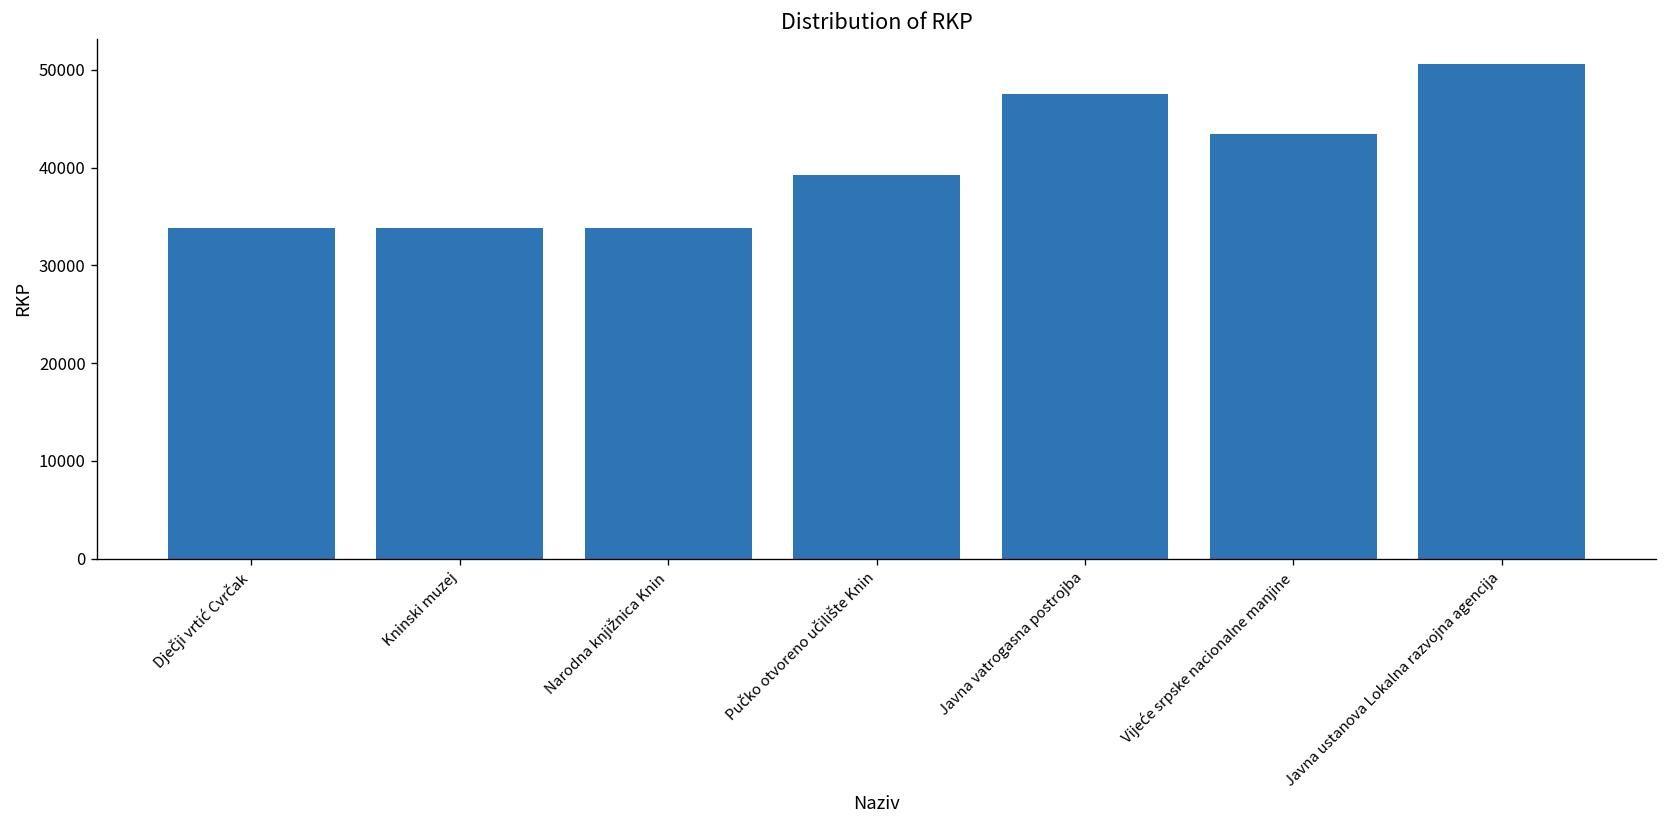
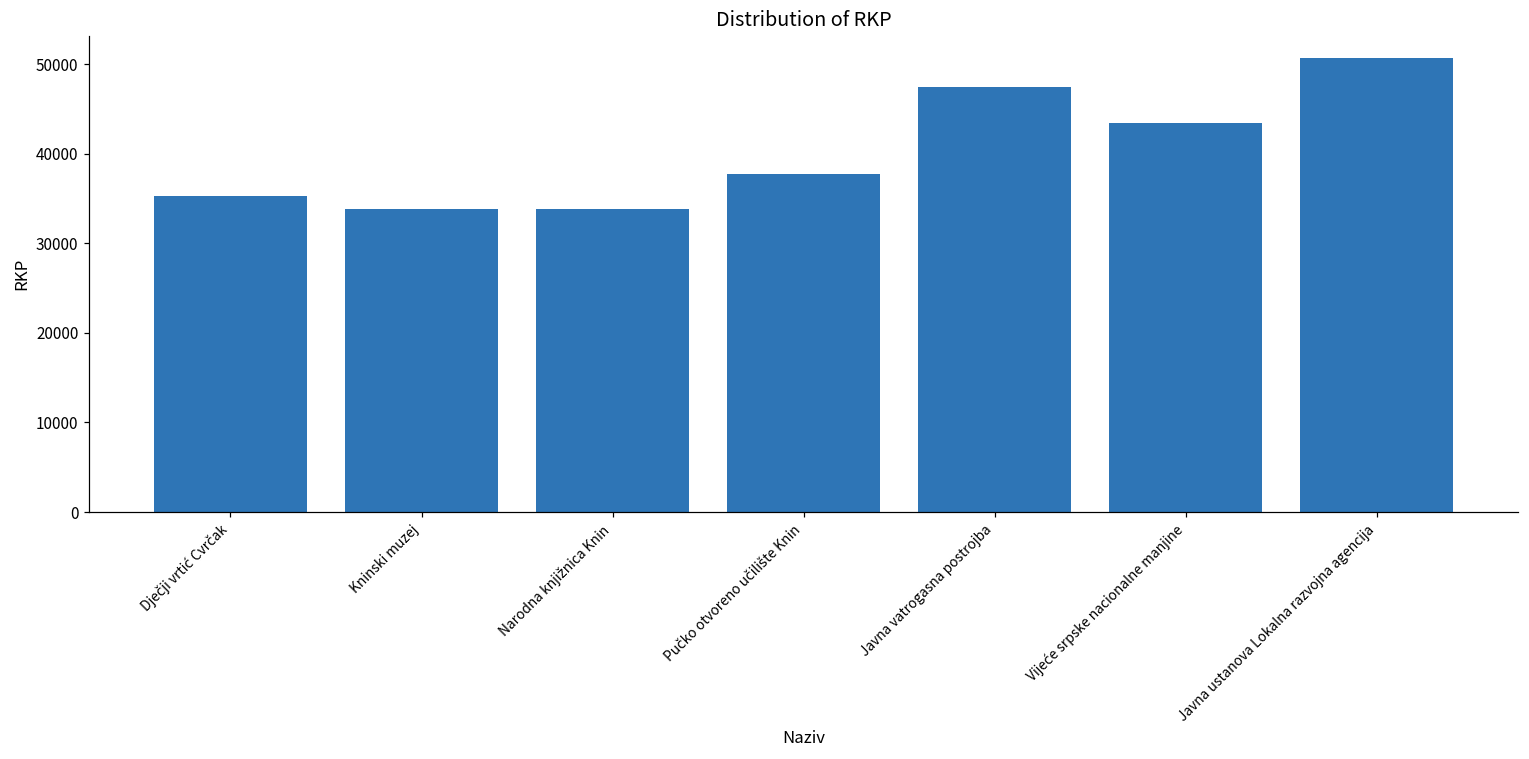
Dječji vrtić Cvrčak: 34000 -> 35000
Pučko otvoreno učilište Knin: 39000 -> 38000
